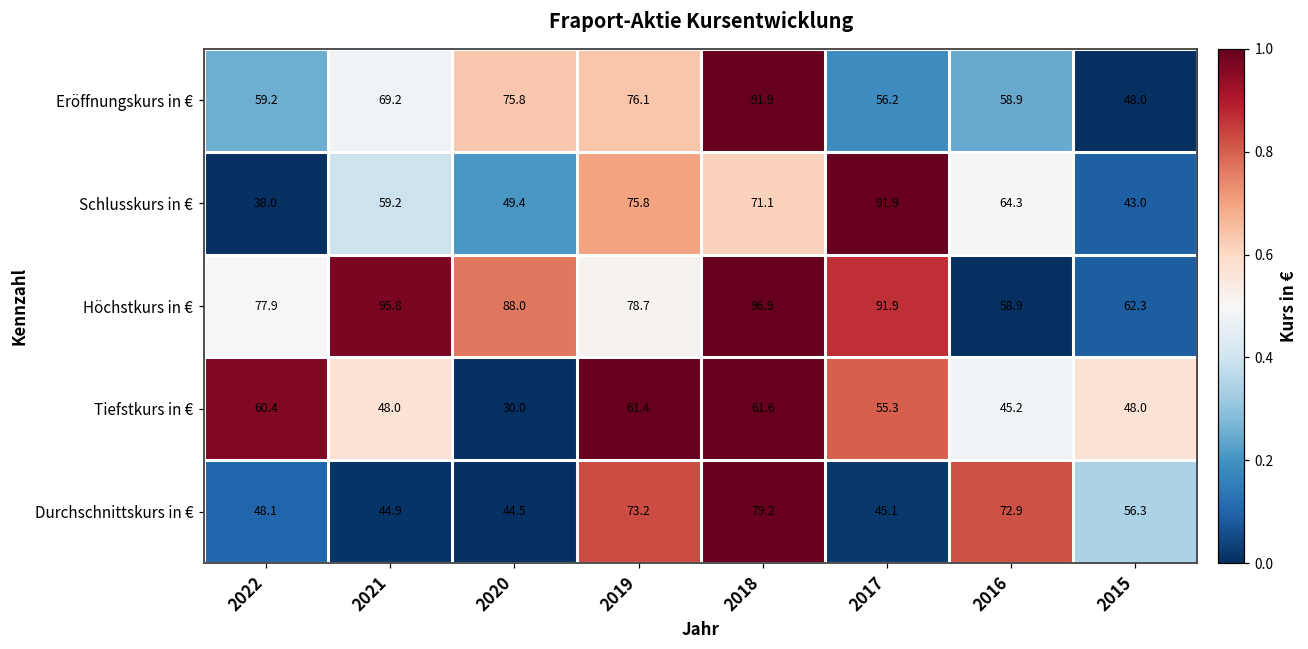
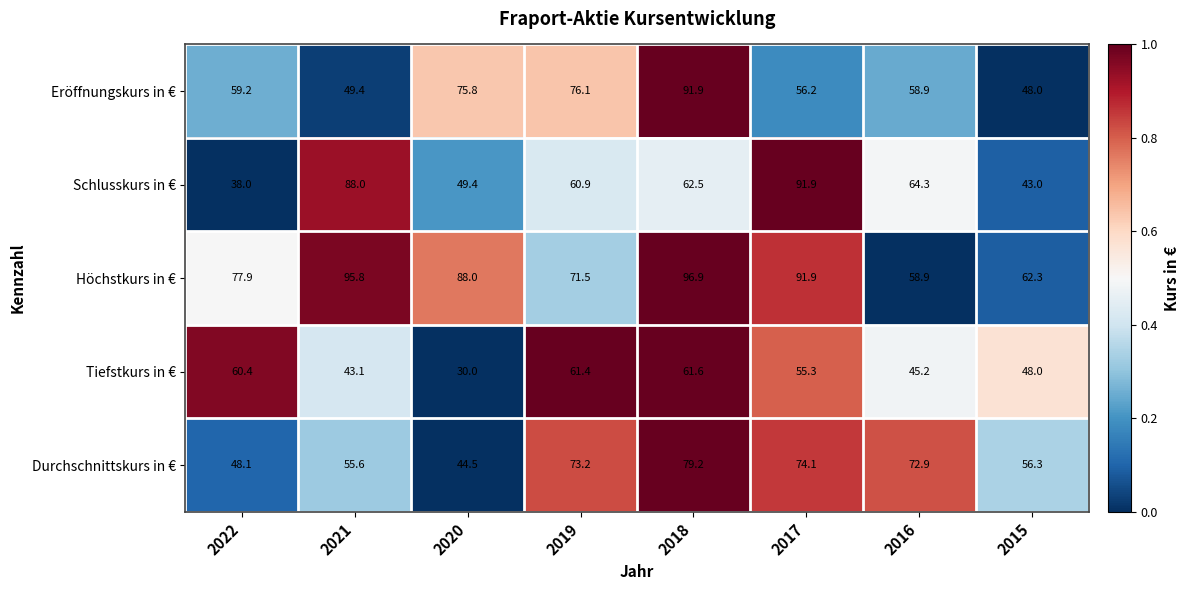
Eröffnungskurs in €, 2021: 69.2 -> 49.4
Schlusskurs in €, 2021: 59.2 -> 88.0
Schlusskurs in €, 2019: 75.8 -> 60.9
Schlusskurs in €, 2018: 71.1 -> 62.5
Höchstkurs in €, 2019: 78.7 -> 71.5
Tiefstkurs in €, 2021: 48.0 -> 43.1
Durchschnittskurs in €, 2021: 44.9 -> 55.6
Durchschnittskurs in €, 2017: 45.1 -> 74.1
